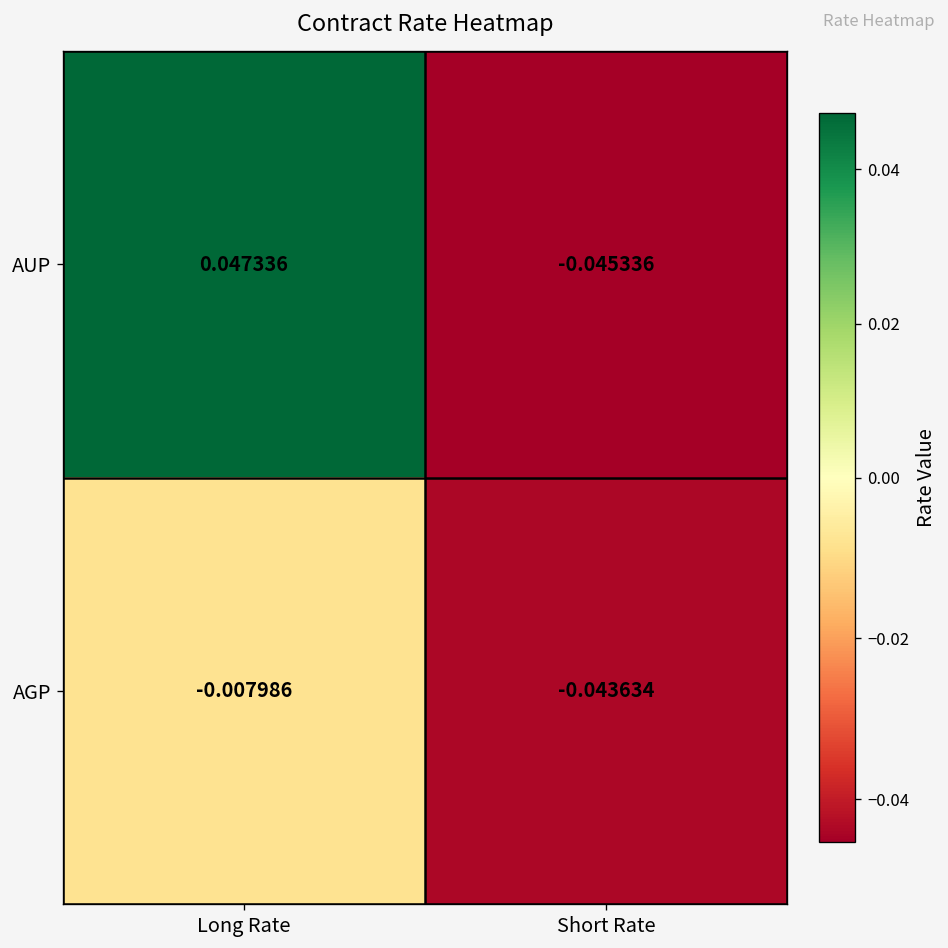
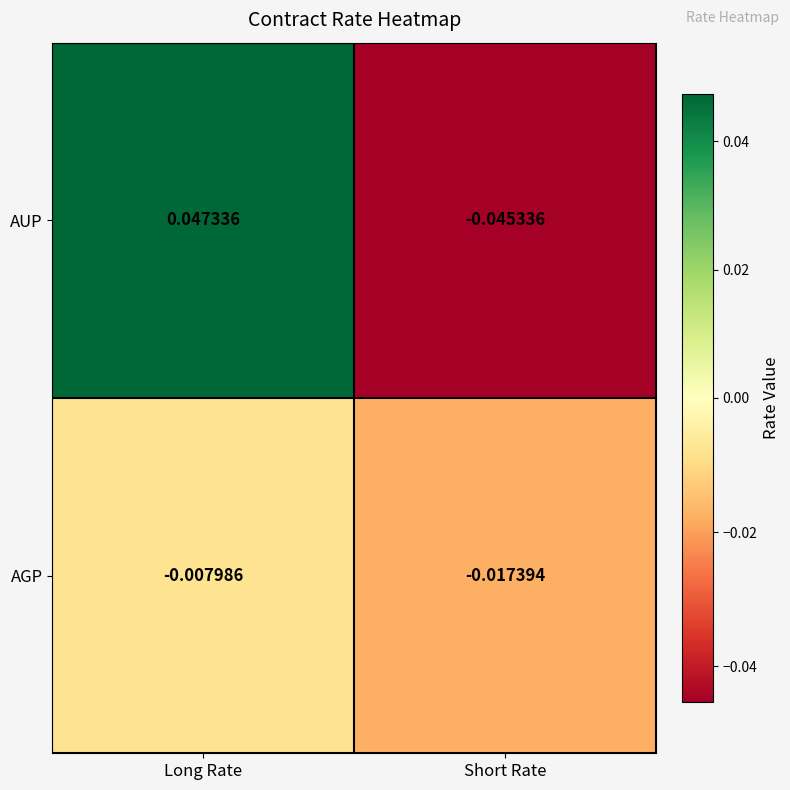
AGP, Short Rate: -0.043634 -> -0.017394
